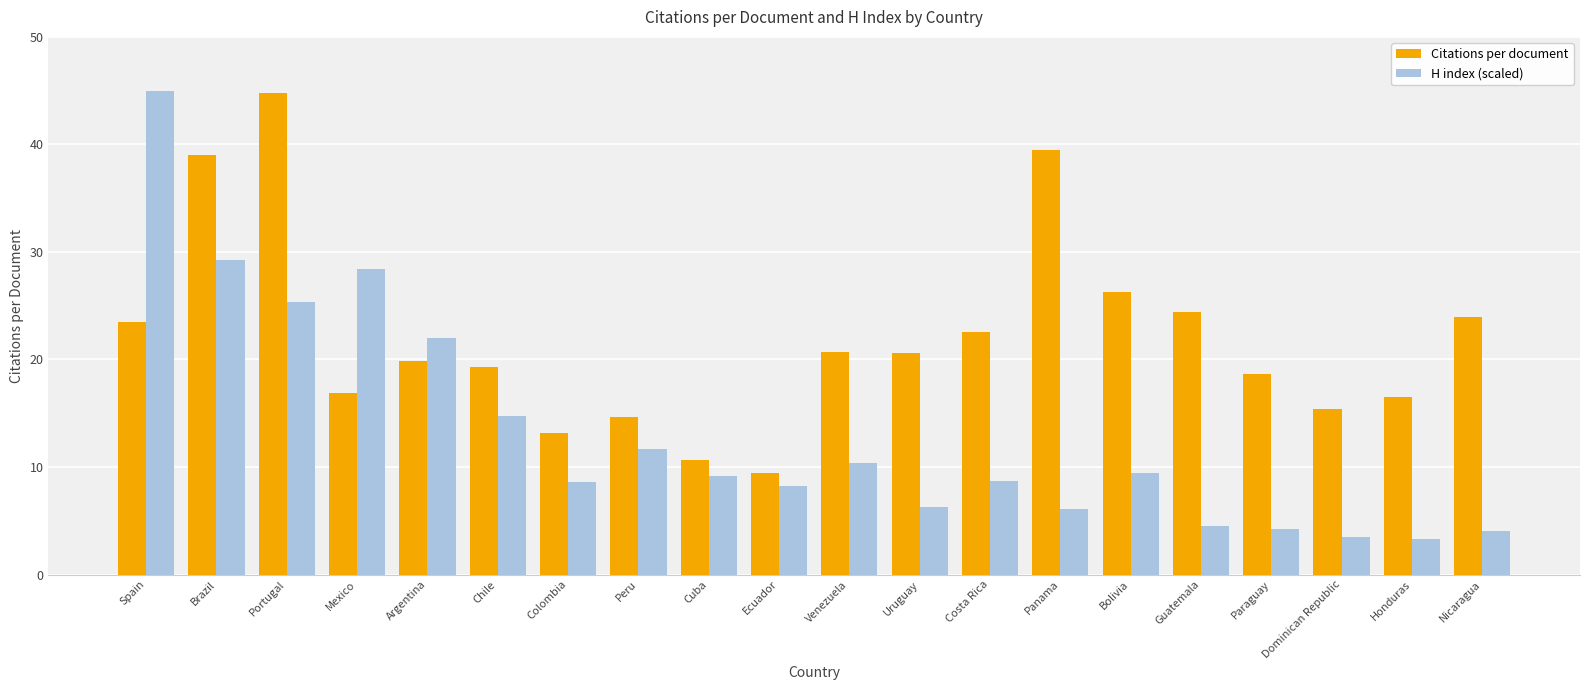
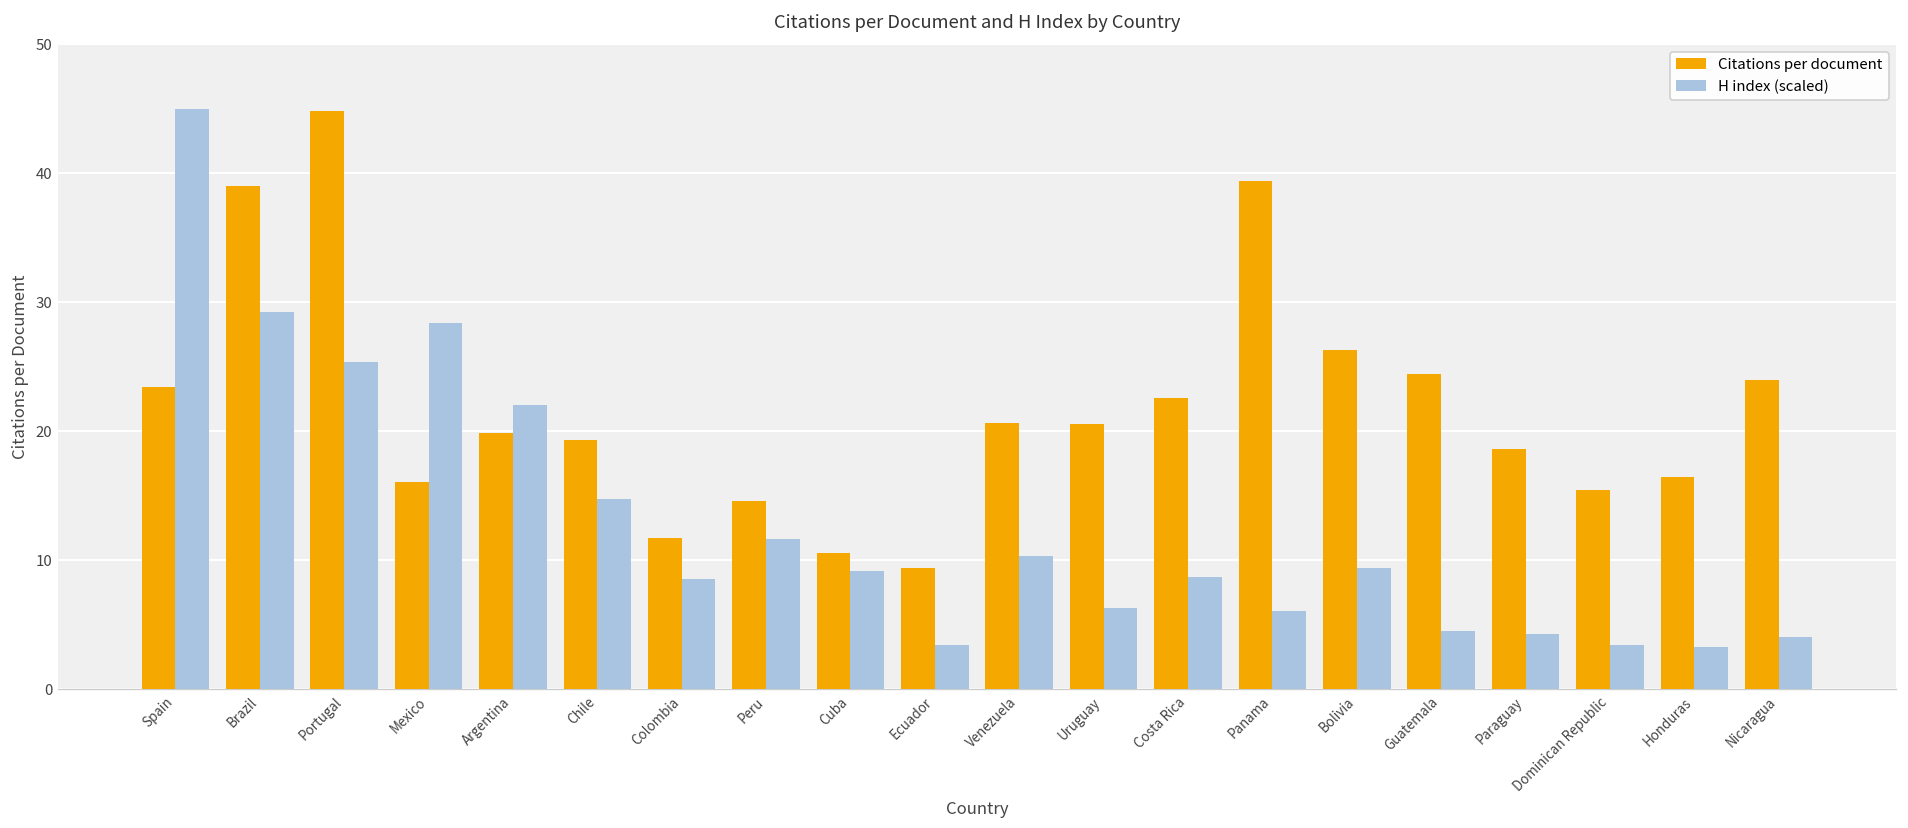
Citations per document, Mexico: 16.9 -> 16.1
Citations per document, Colombia: 13.2 -> 11.7
H index (scaled), Ecuador: 8.3 -> 3.5
